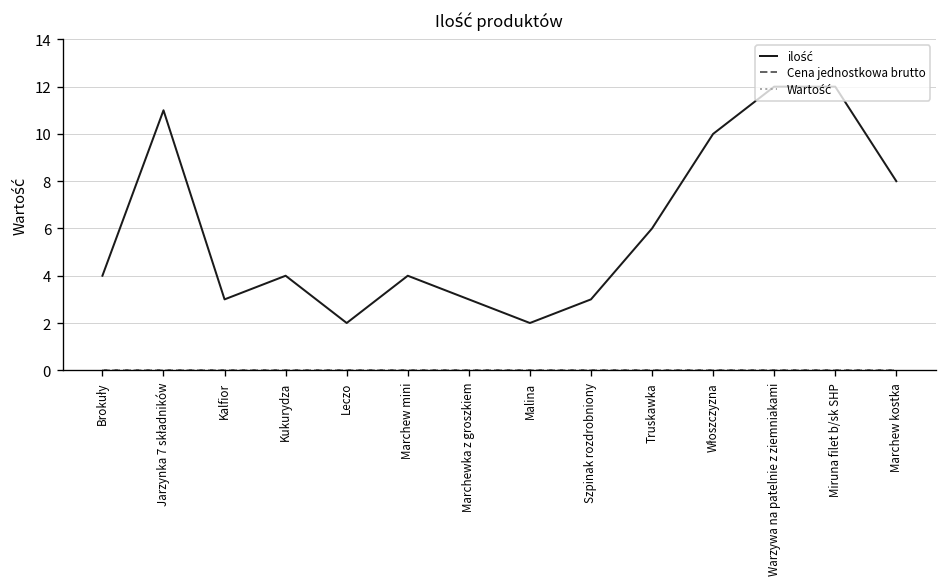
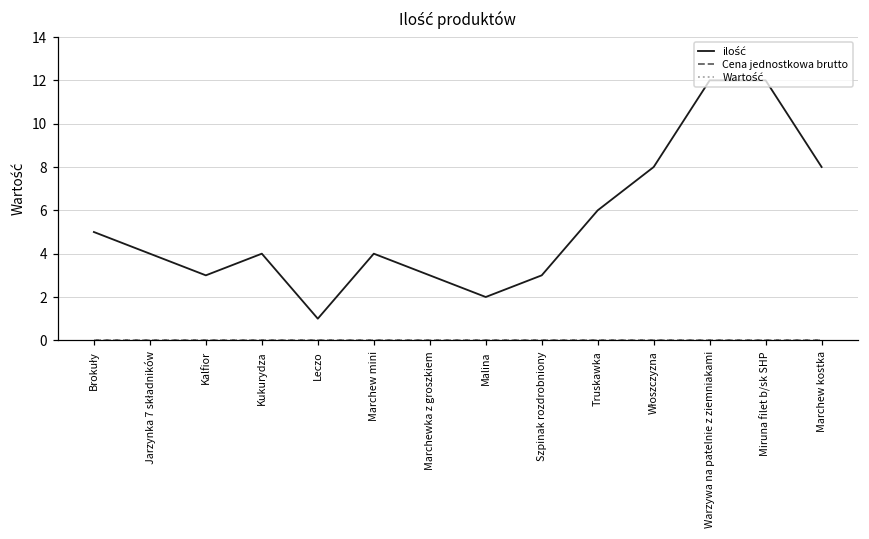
ilość, Brokuły: 4 -> 5
ilość, Jarzynka 7 składników: 11 -> 4
ilość, Leczo: 2 -> 1
ilość, Włoszczyzna: 10 -> 8
